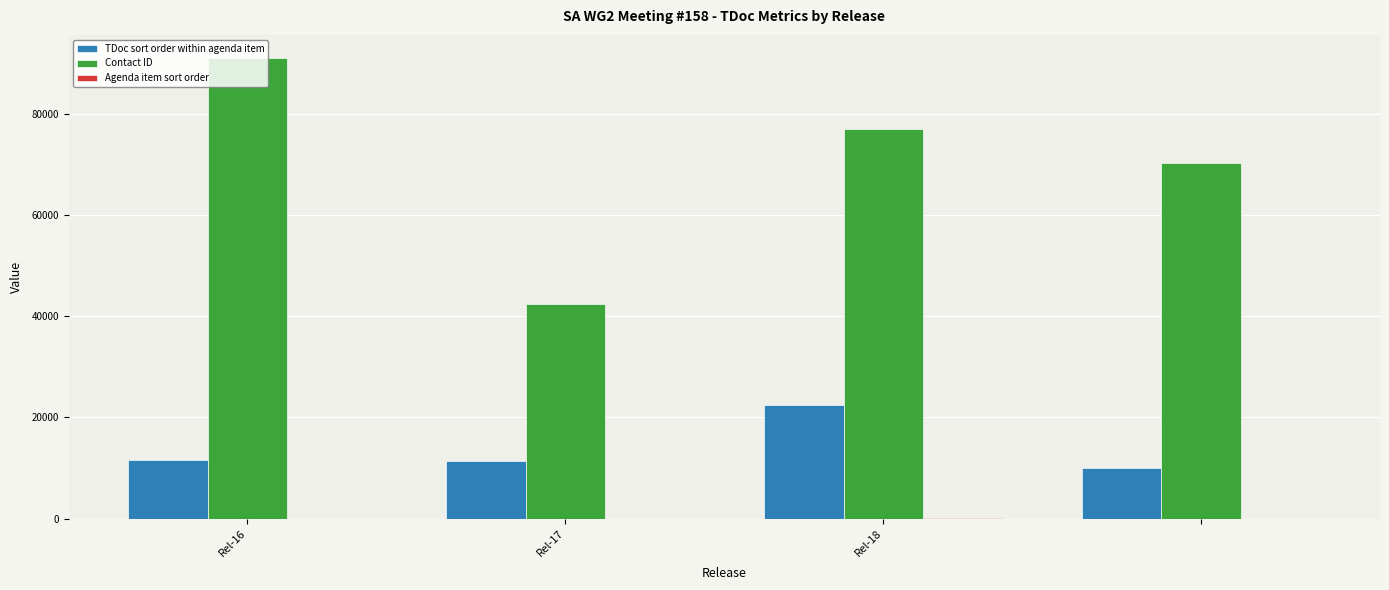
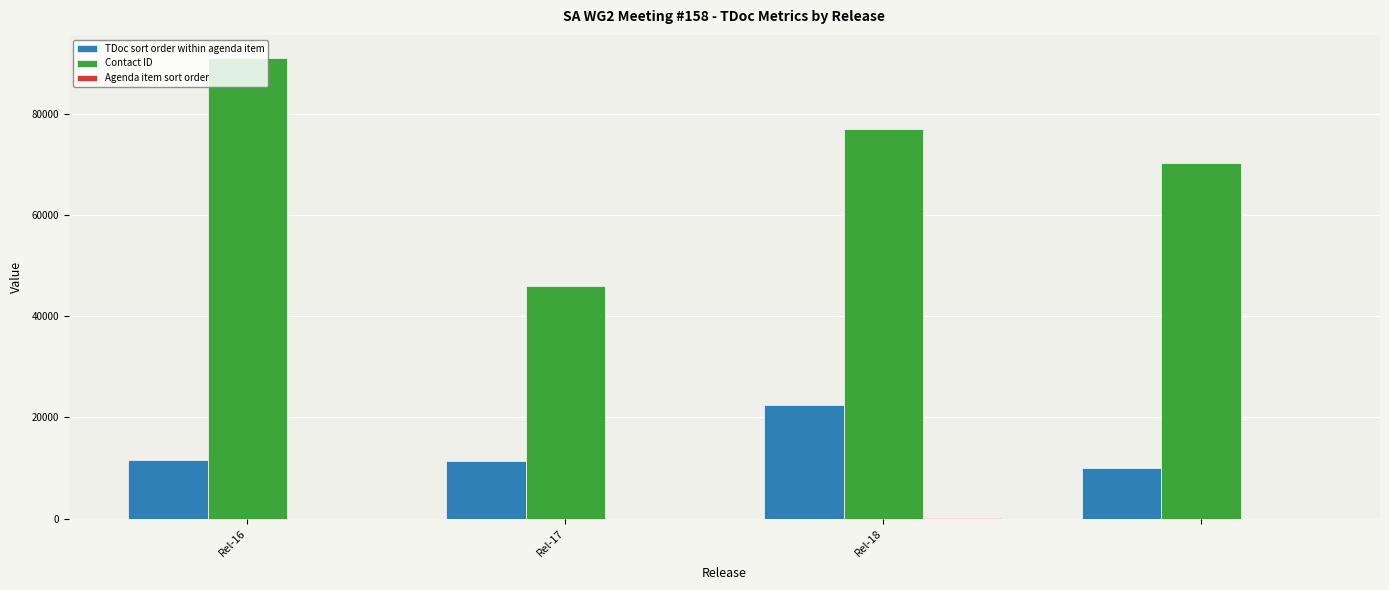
Contact ID, Rel-17: 42000 -> 46000
